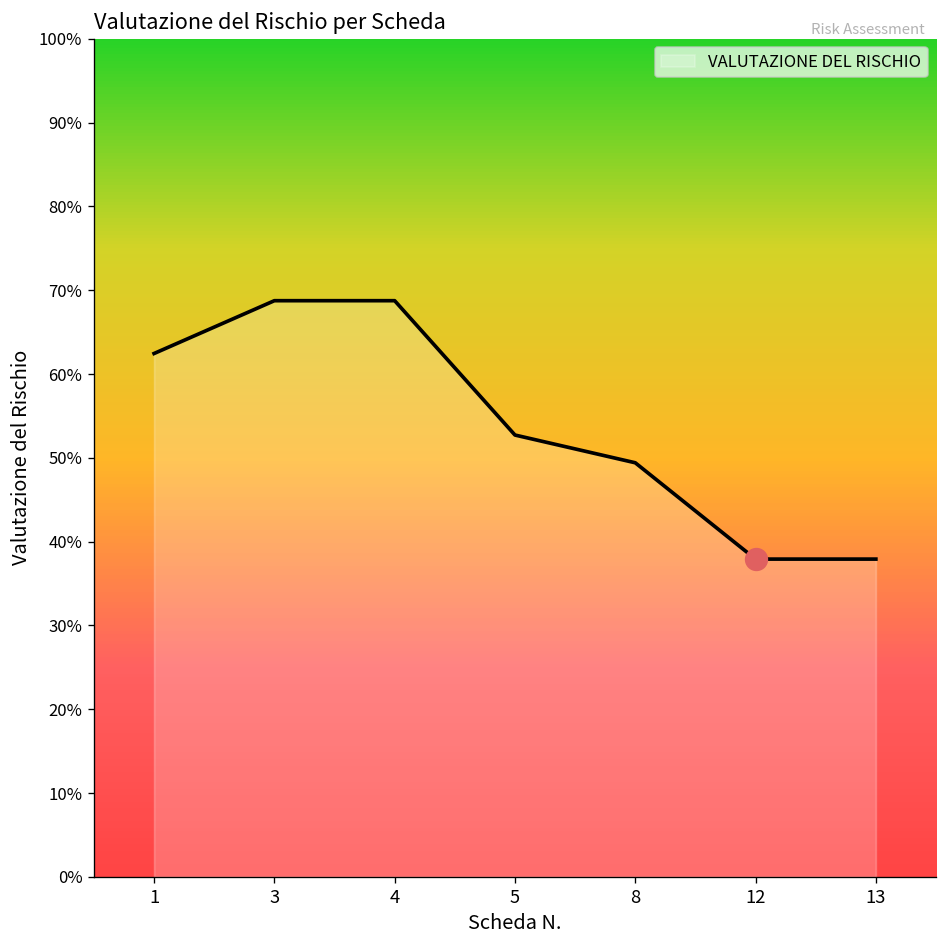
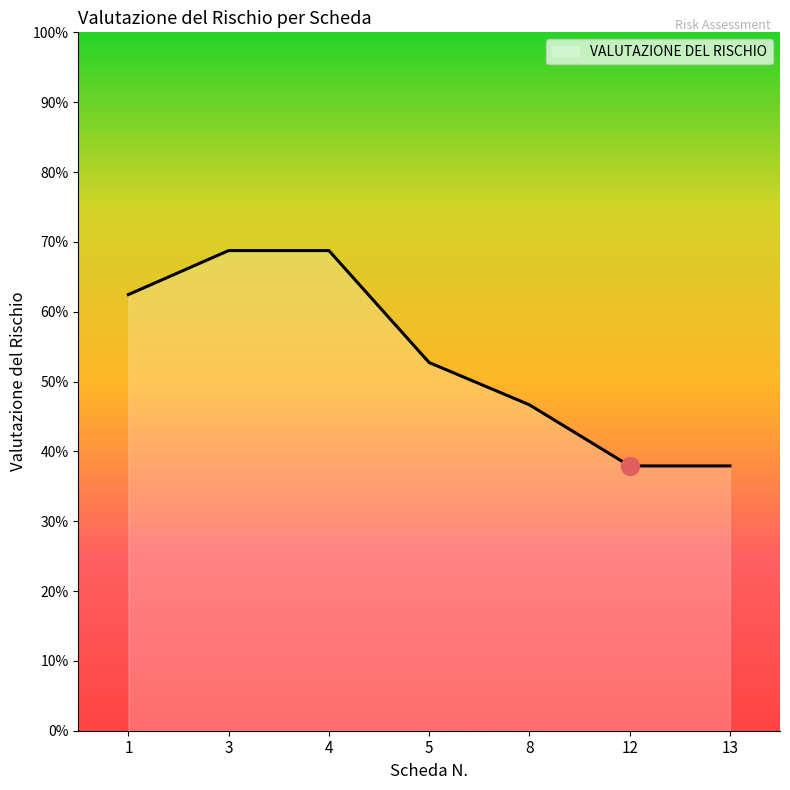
VALUTAZIONE DEL RISCHIO, 8: 49% -> 47%
